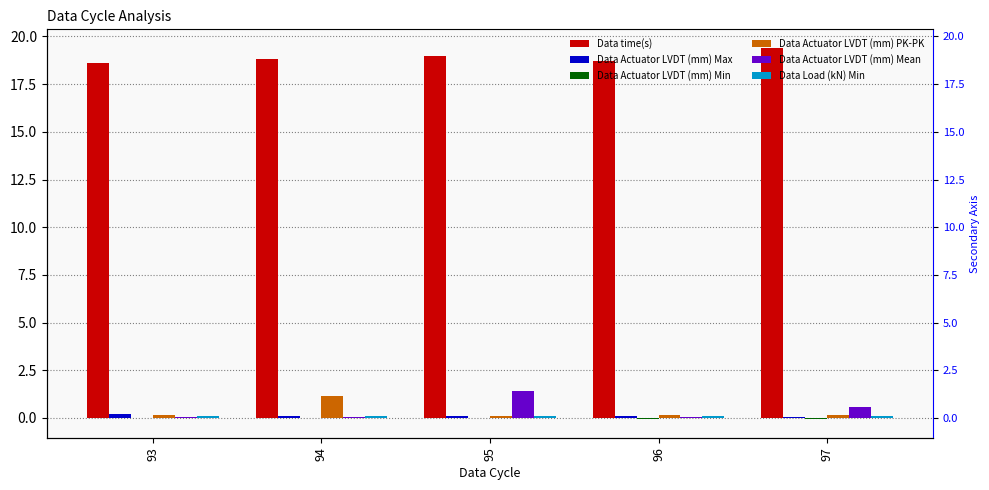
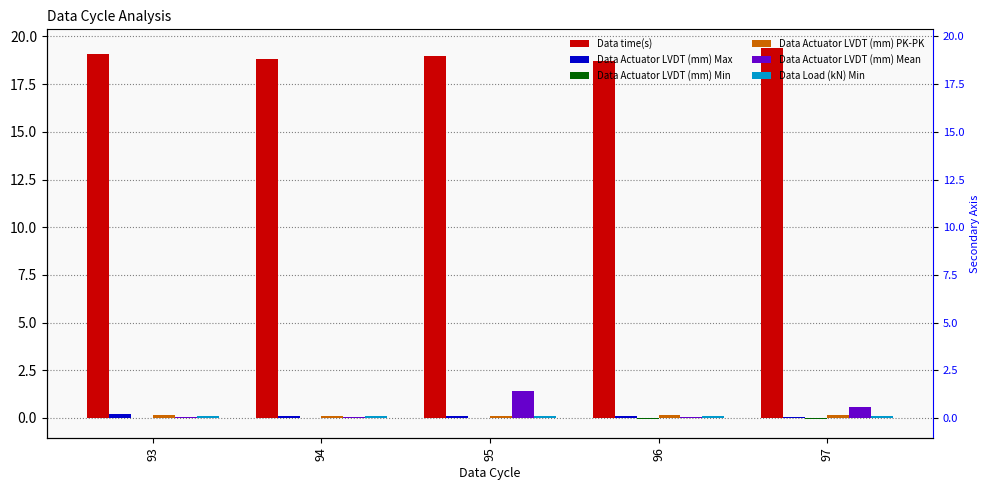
Data time(s), 93: 18.6 -> 19.1
Data Actuator LVDT (mm) PK-PK, 94: 1.2 -> 0.1
